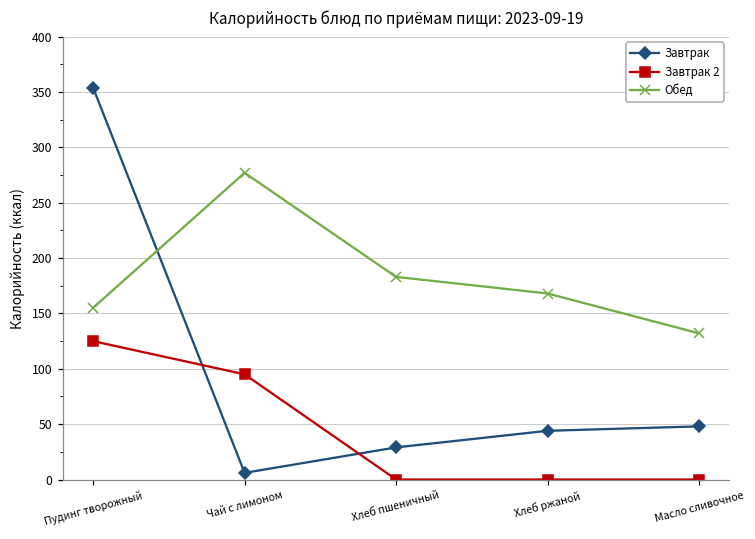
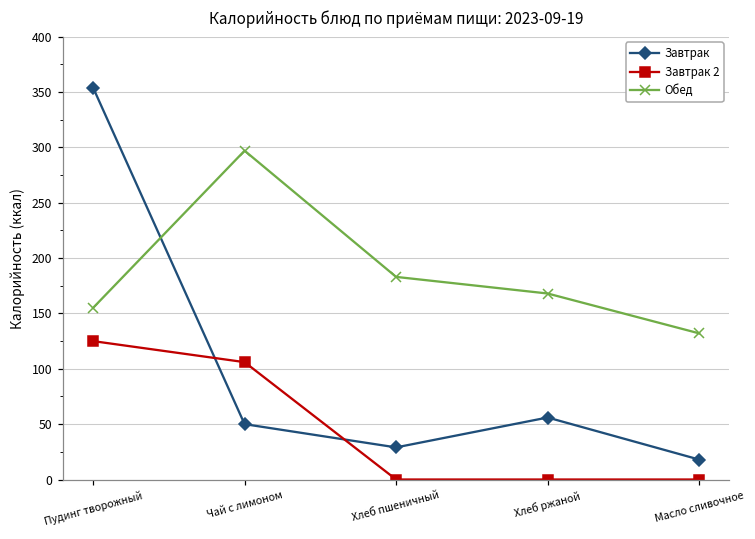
Завтрак, Чай с лимоном: 6 -> 50
Завтрак 2, Чай с лимоном: 95 -> 106
Обед, Чай с лимоном: 277 -> 297
Завтрак, Хлеб ржаной: 44 -> 56
Завтрак, Масло сливочное: 48 -> 18
